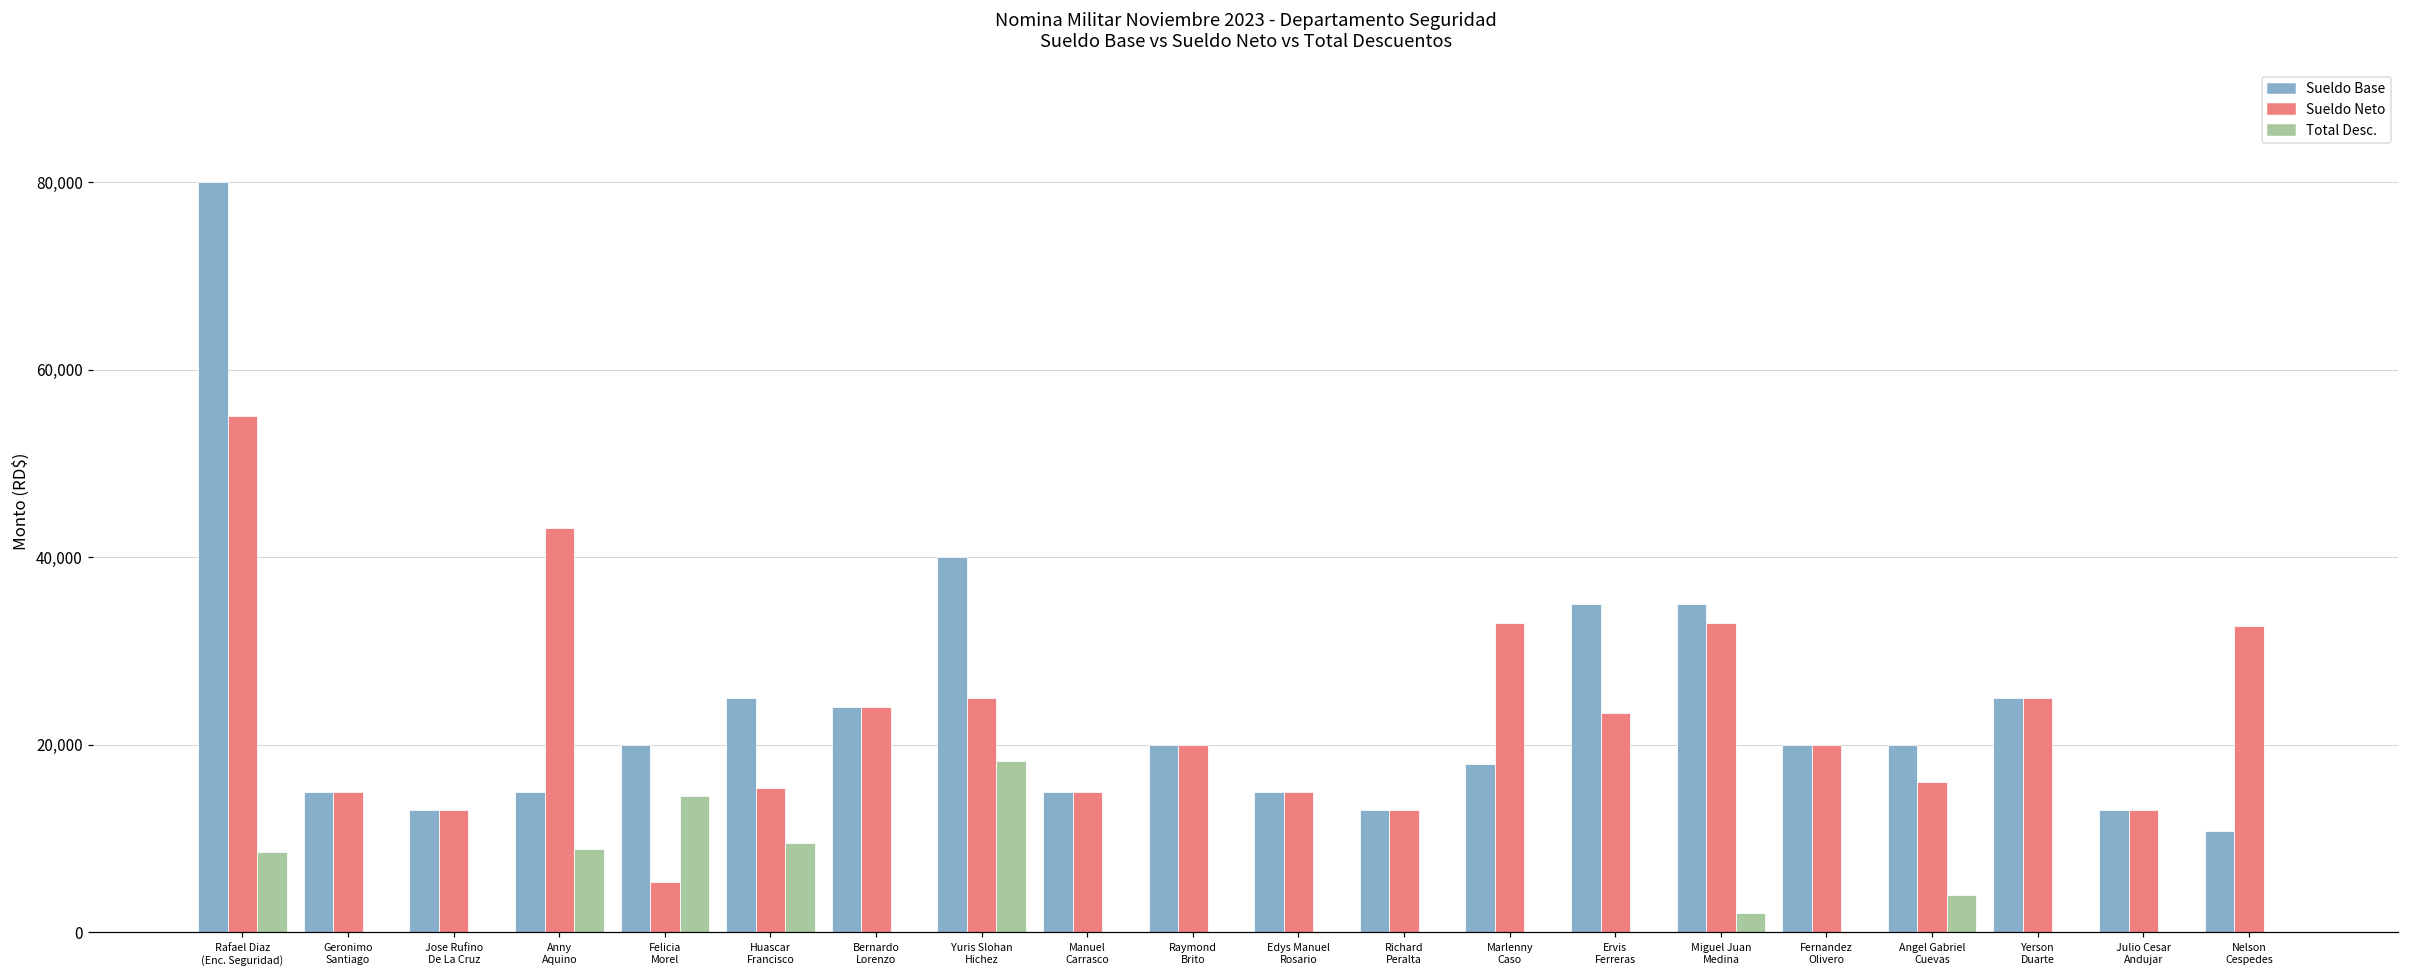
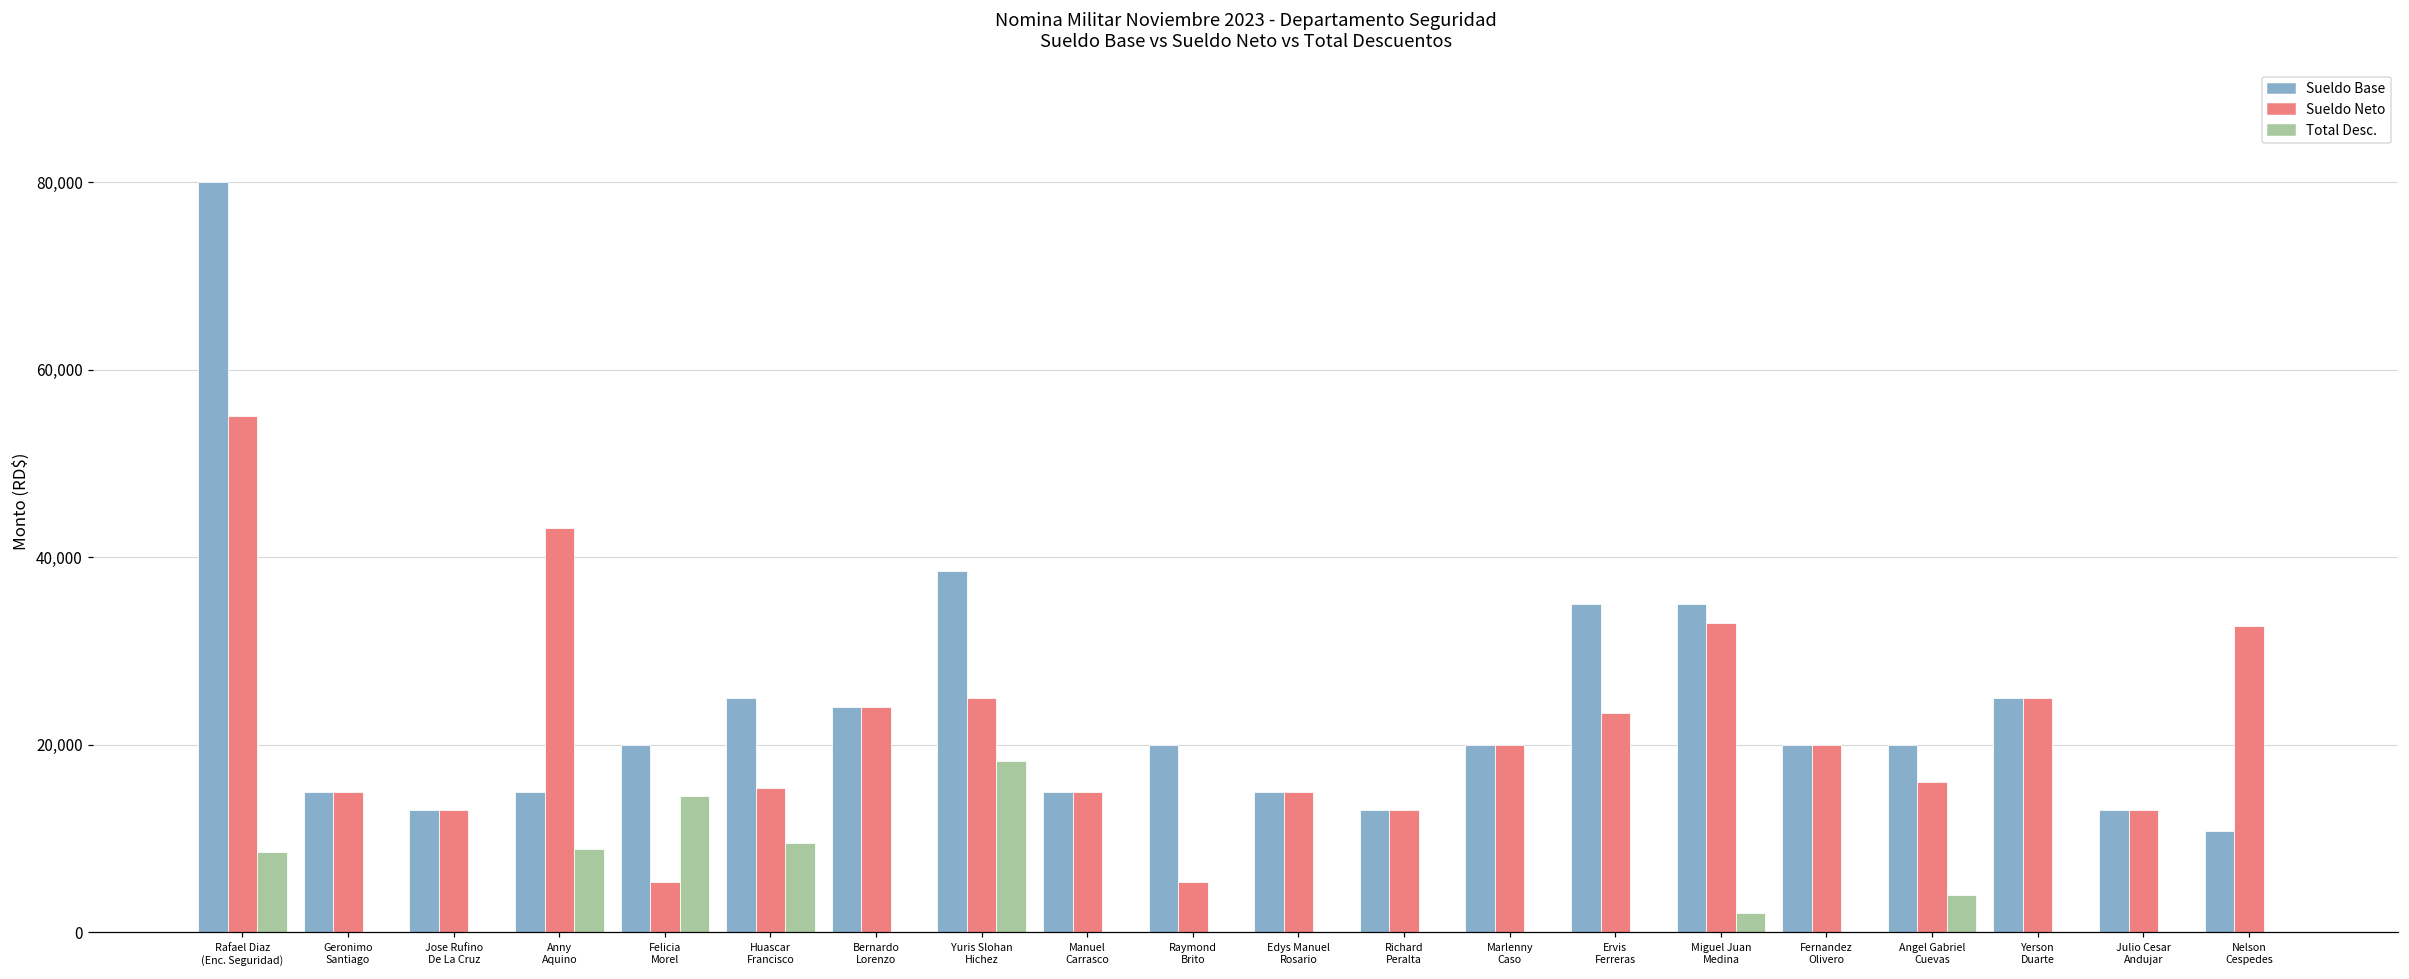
Sueldo Base, Yuris Slohan Hichez: 40,000 -> 39,000
Sueldo Neto, Raymond Brito: 20,000 -> 5,000
Sueldo Base, Marlenny Caso: 18,000 -> 20,000
Sueldo Neto, Marlenny Caso: 33,000 -> 20,000
